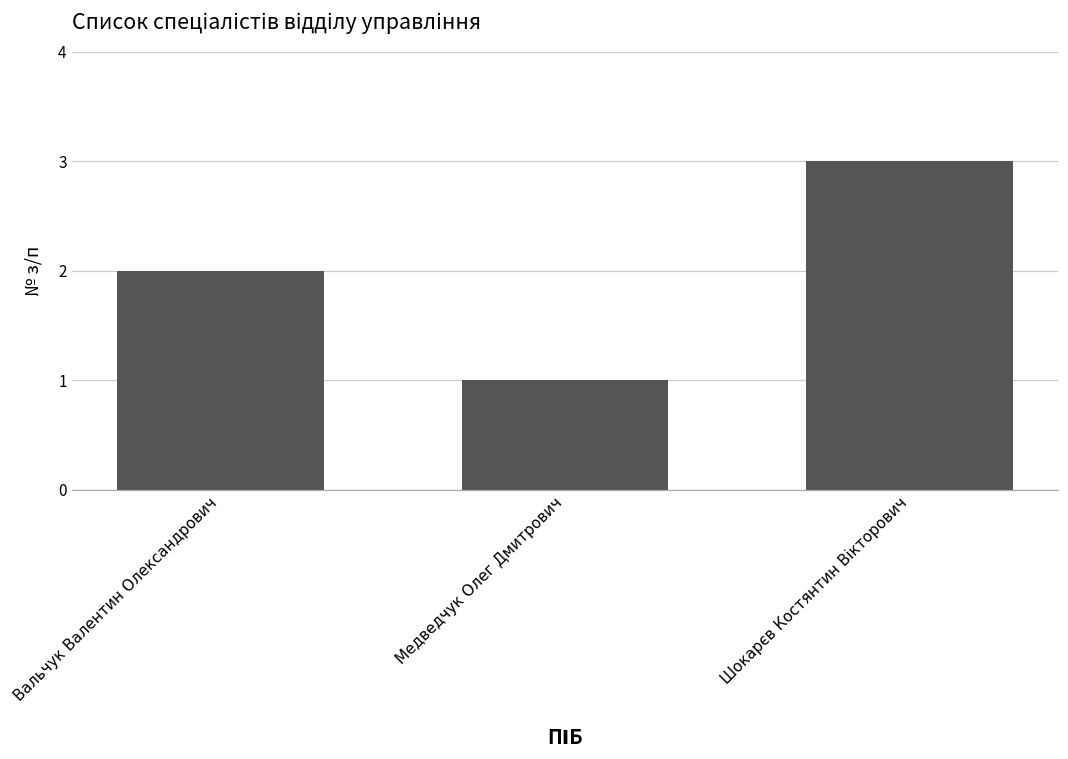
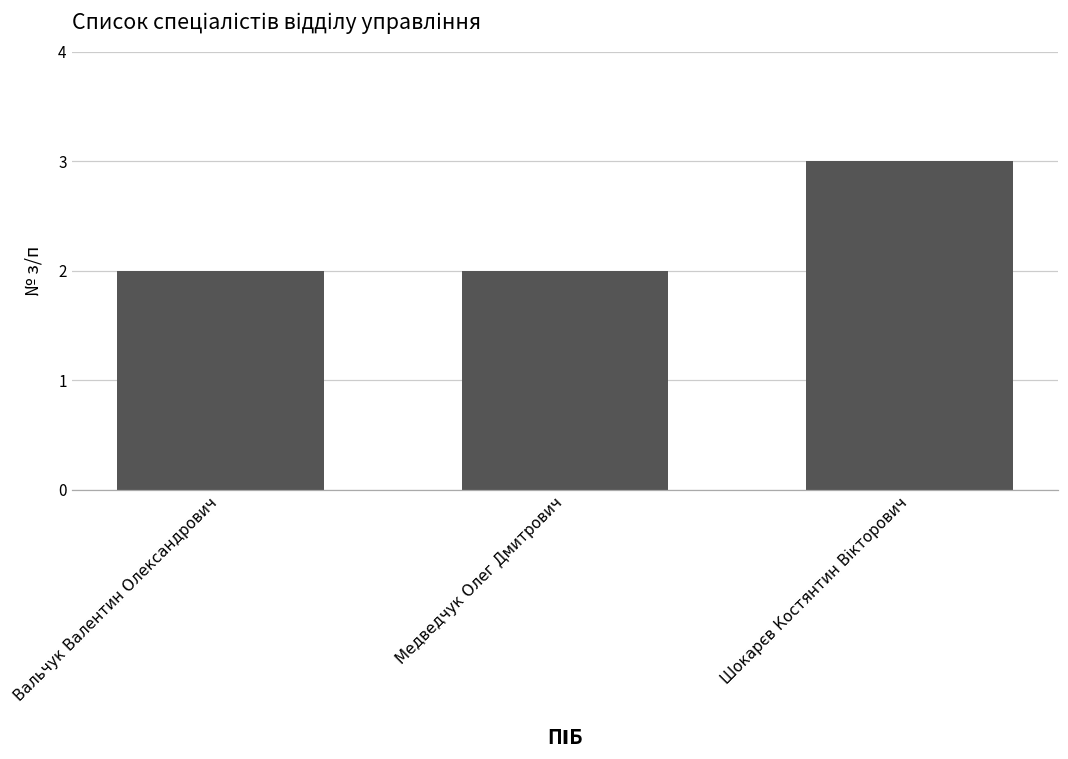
Медведчук Олег Дмитрович: 1 -> 2
